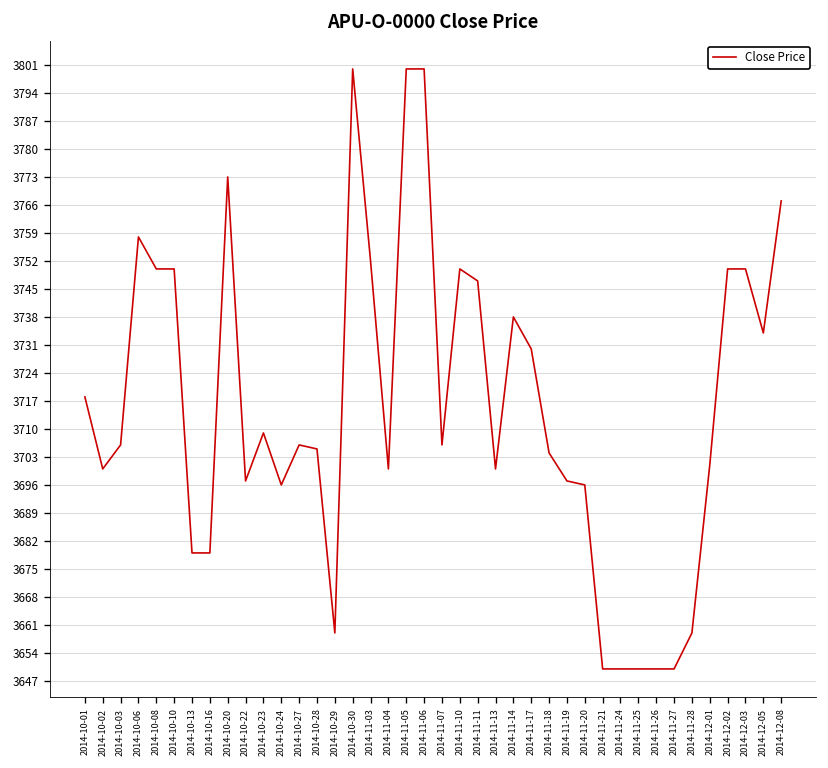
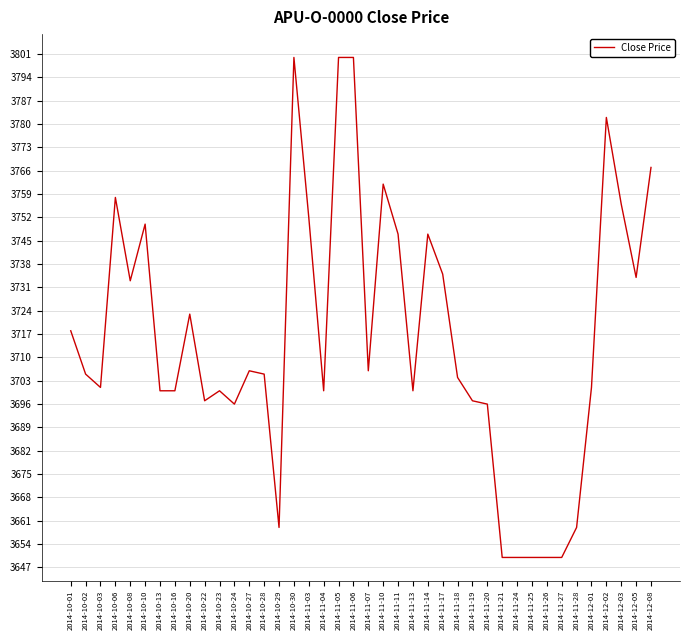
2014-10-02: 3700 -> 3705
2014-10-03: 3706 -> 3701
2014-10-08: 3750 -> 3733
2014-10-13: 3679 -> 3700
2014-10-16: 3679 -> 3700
2014-10-20: 3773 -> 3723
2014-10-23: 3709 -> 3700
2014-11-10: 3750 -> 3762
2014-11-14: 3738 -> 3747
2014-11-17: 3730 -> 3735
2014-12-02: 3750 -> 3782
2014-12-03: 3750 -> 3756
